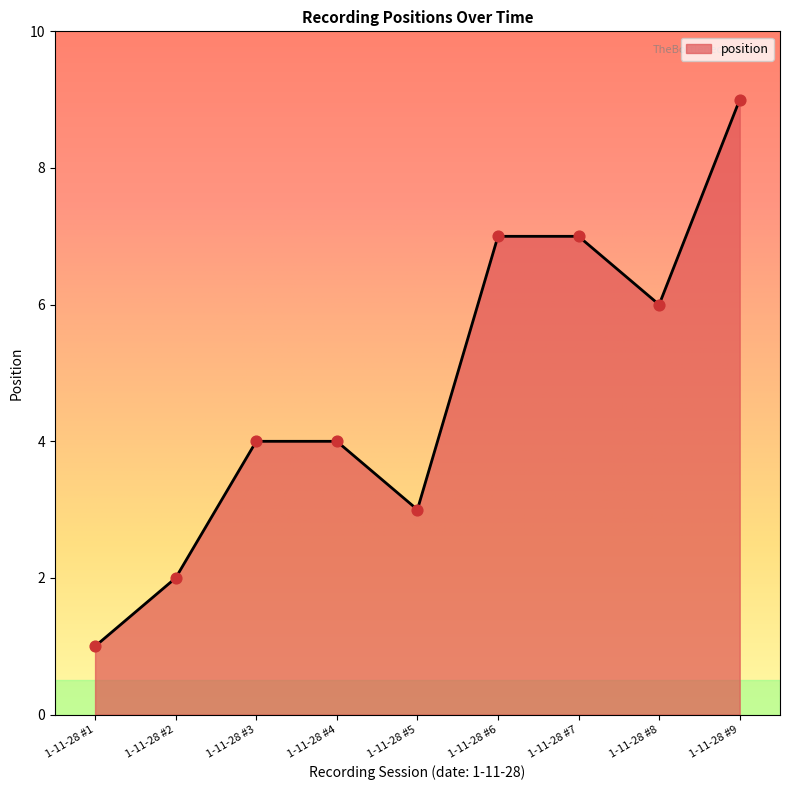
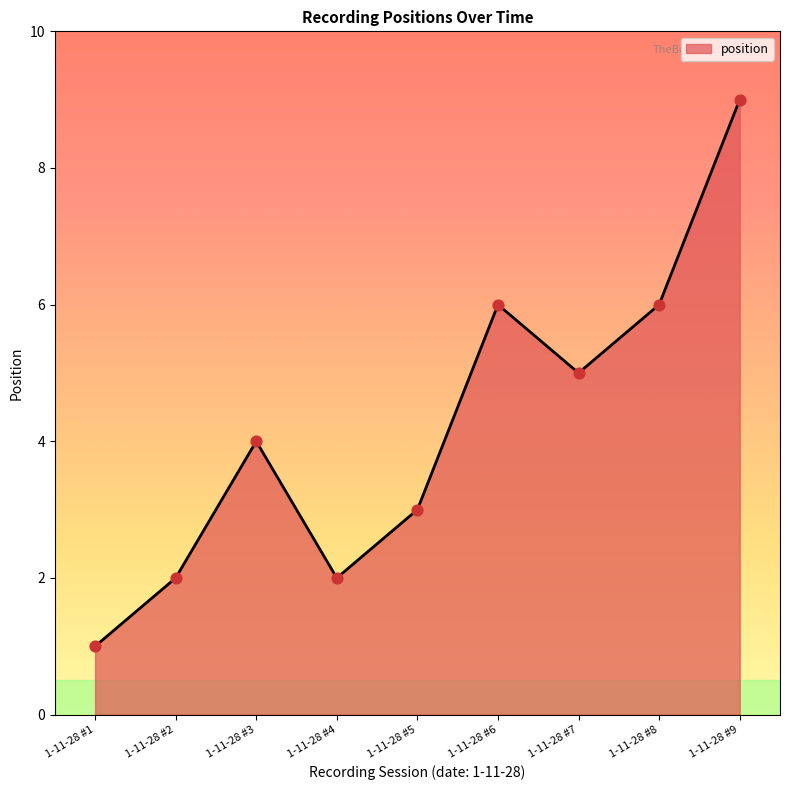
1-11-28 #4: 4 -> 2
1-11-28 #6: 7 -> 6
1-11-28 #7: 7 -> 5
